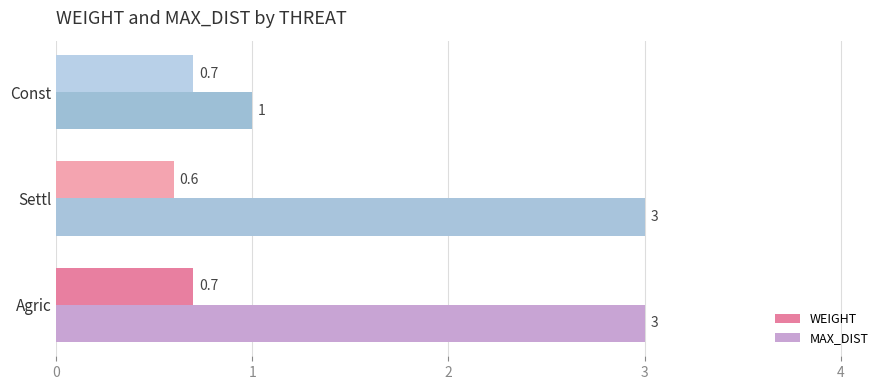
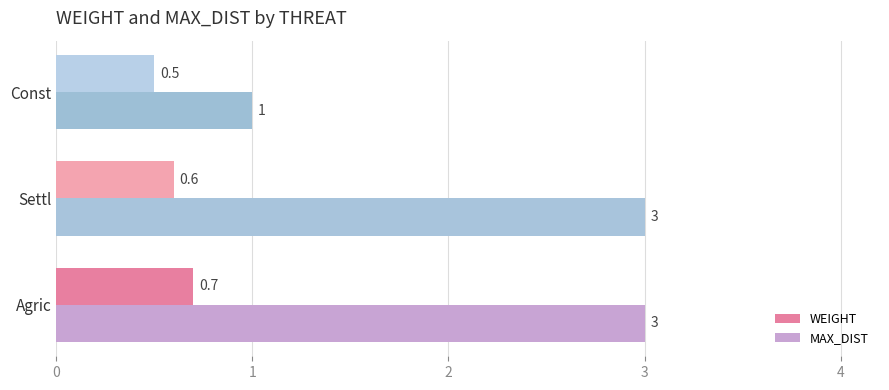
WEIGHT, Const: 0.7 -> 0.5
